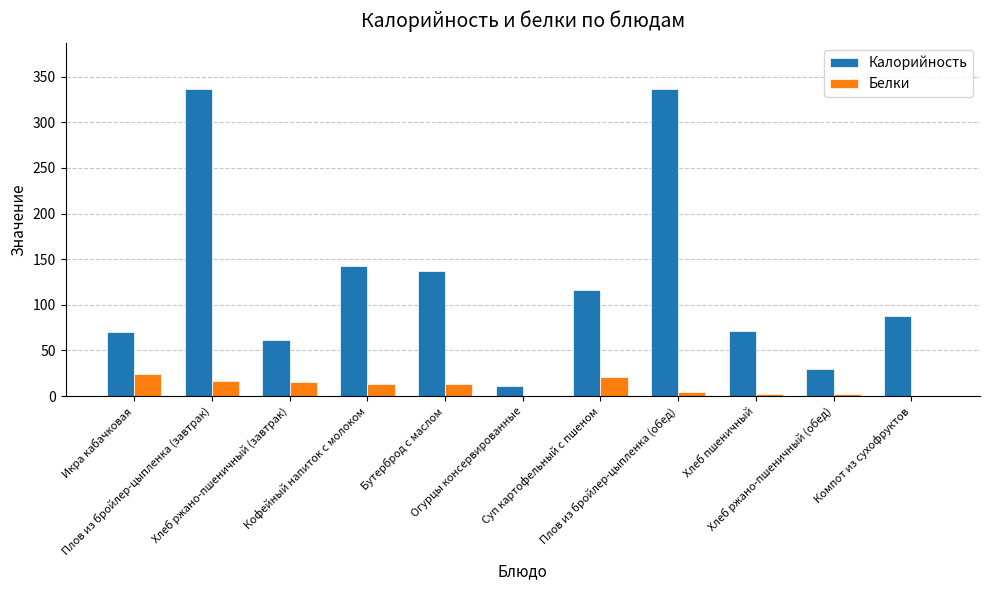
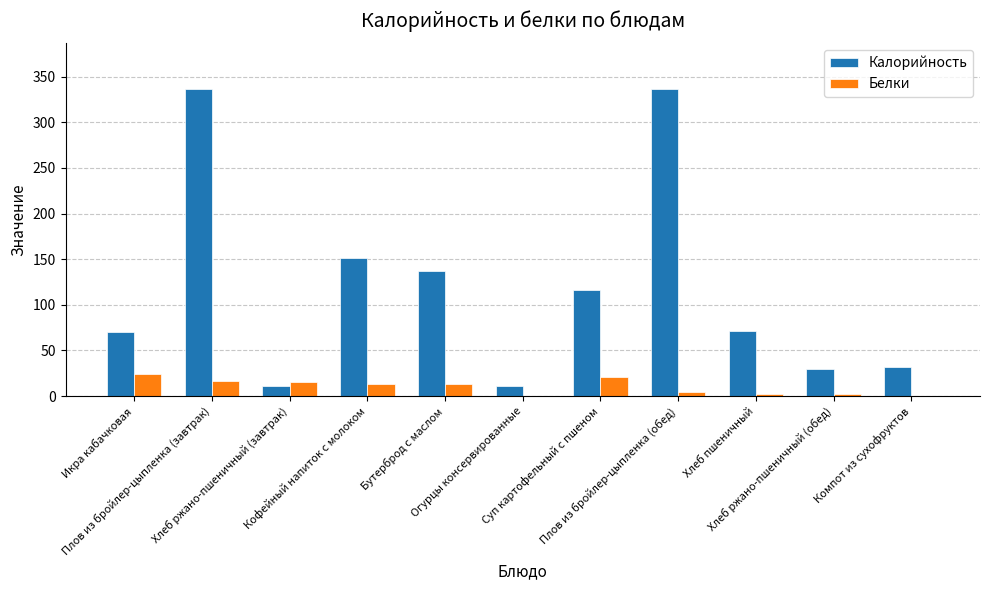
Калорийность, Хлеб ржано-пшеничный (завтрак): 60 -> 10
Калорийность, Кофейный напиток с молоком: 140 -> 150
Калорийность, Компот из сухофруктов: 90 -> 30
